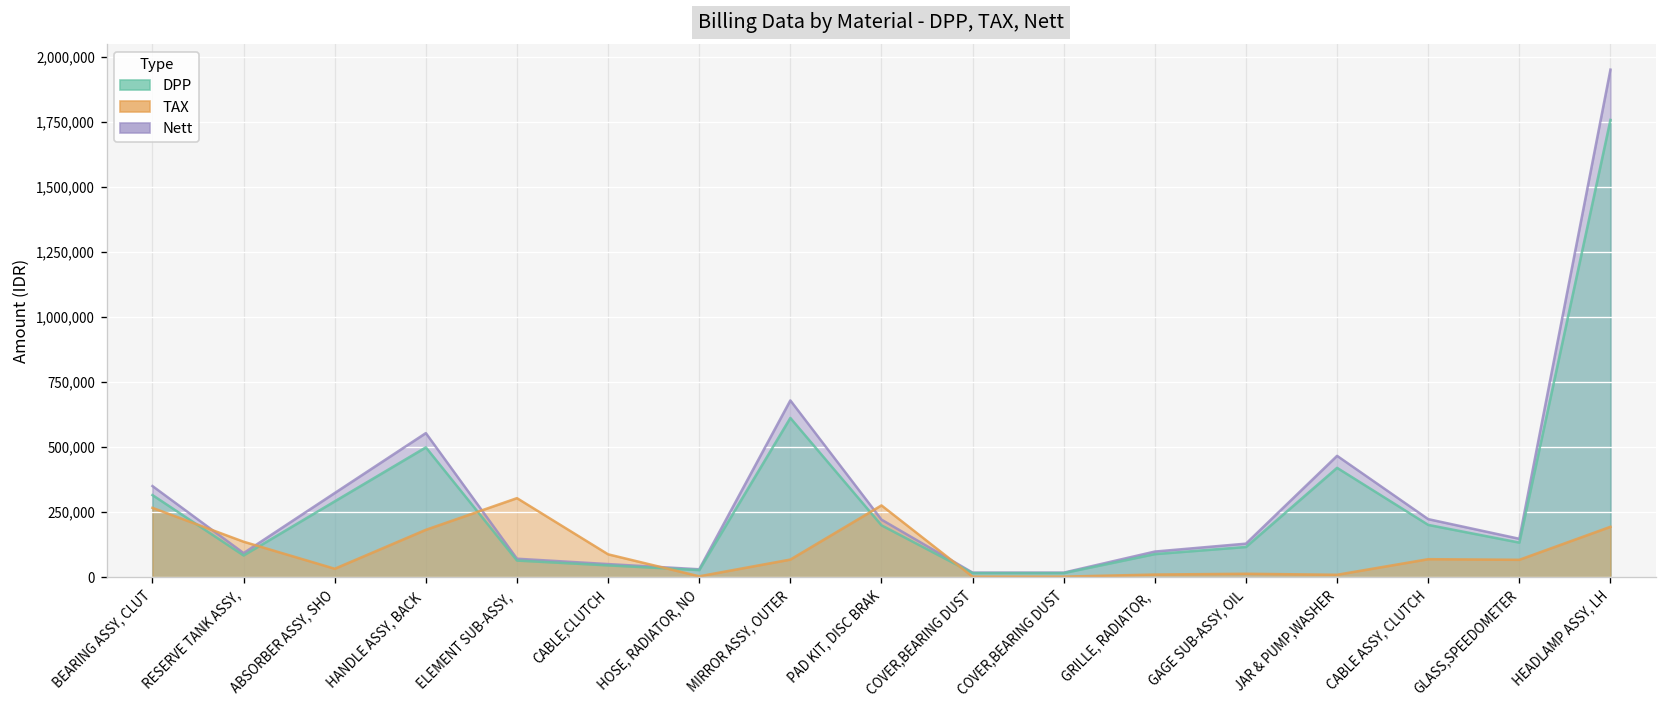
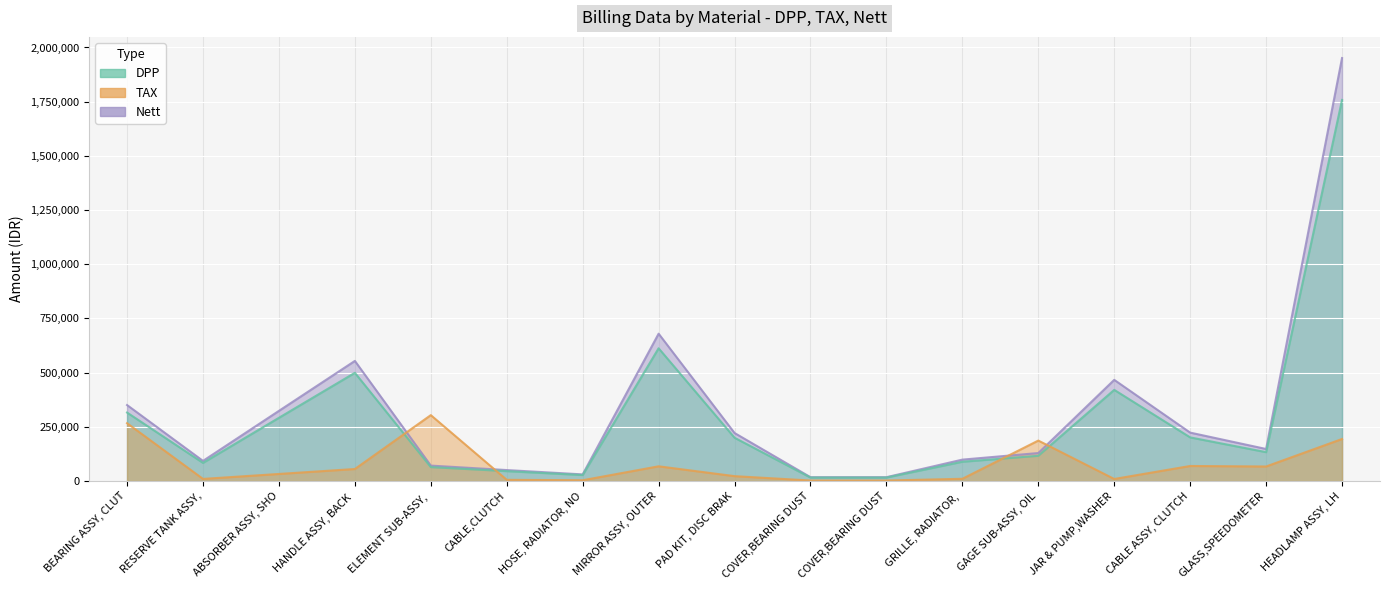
TAX, RESERVE TANK ASSY,: 140,000 -> 10,000
TAX, HANDLE ASSY, BACK: 180,000 -> 50,000
TAX, CABLE,CLUTCH: 90,000 -> 0
TAX, PAD KIT, DISC BRAK: 280,000 -> 20,000
TAX, GAGE SUB-ASSY, OIL: 10,000 -> 190,000
